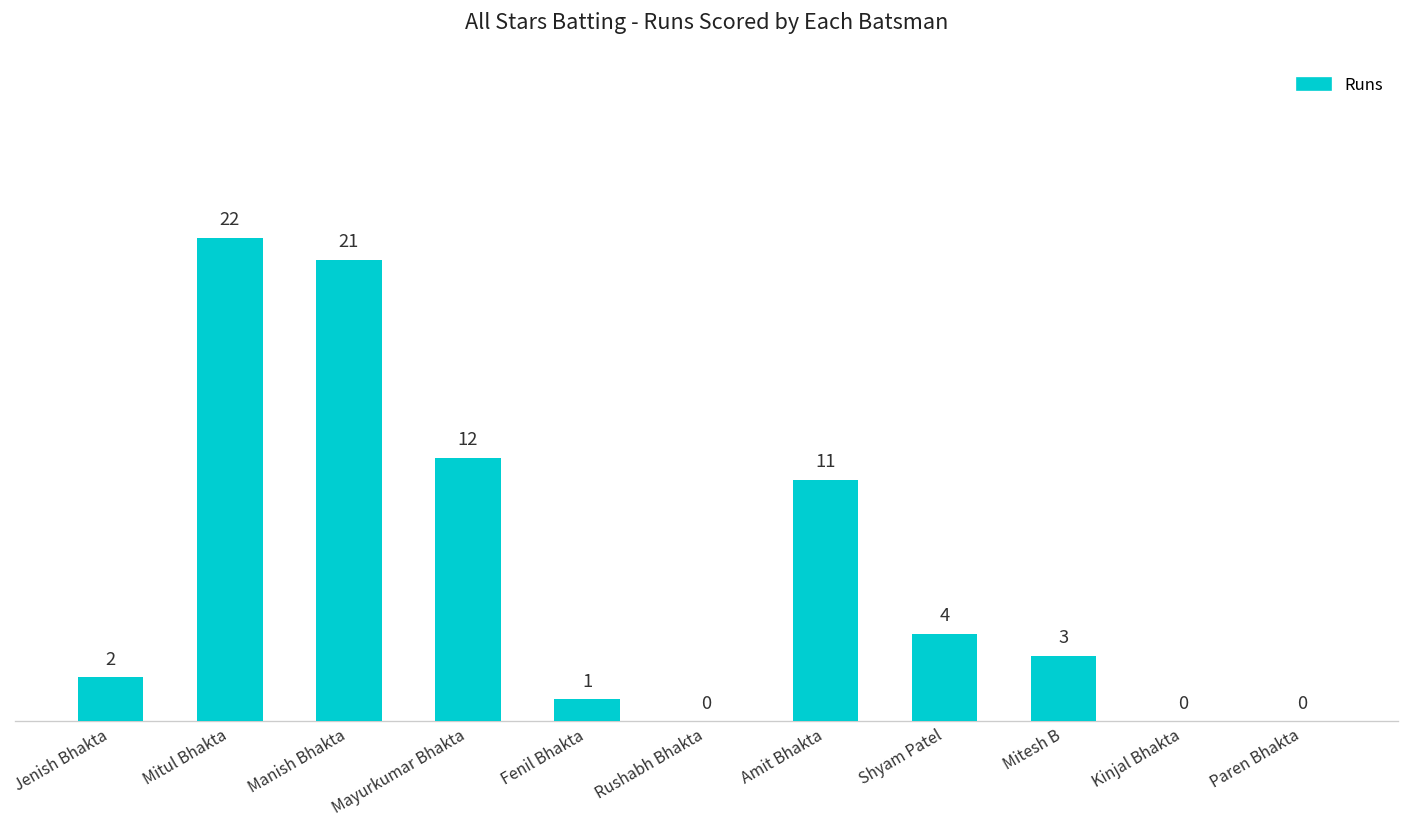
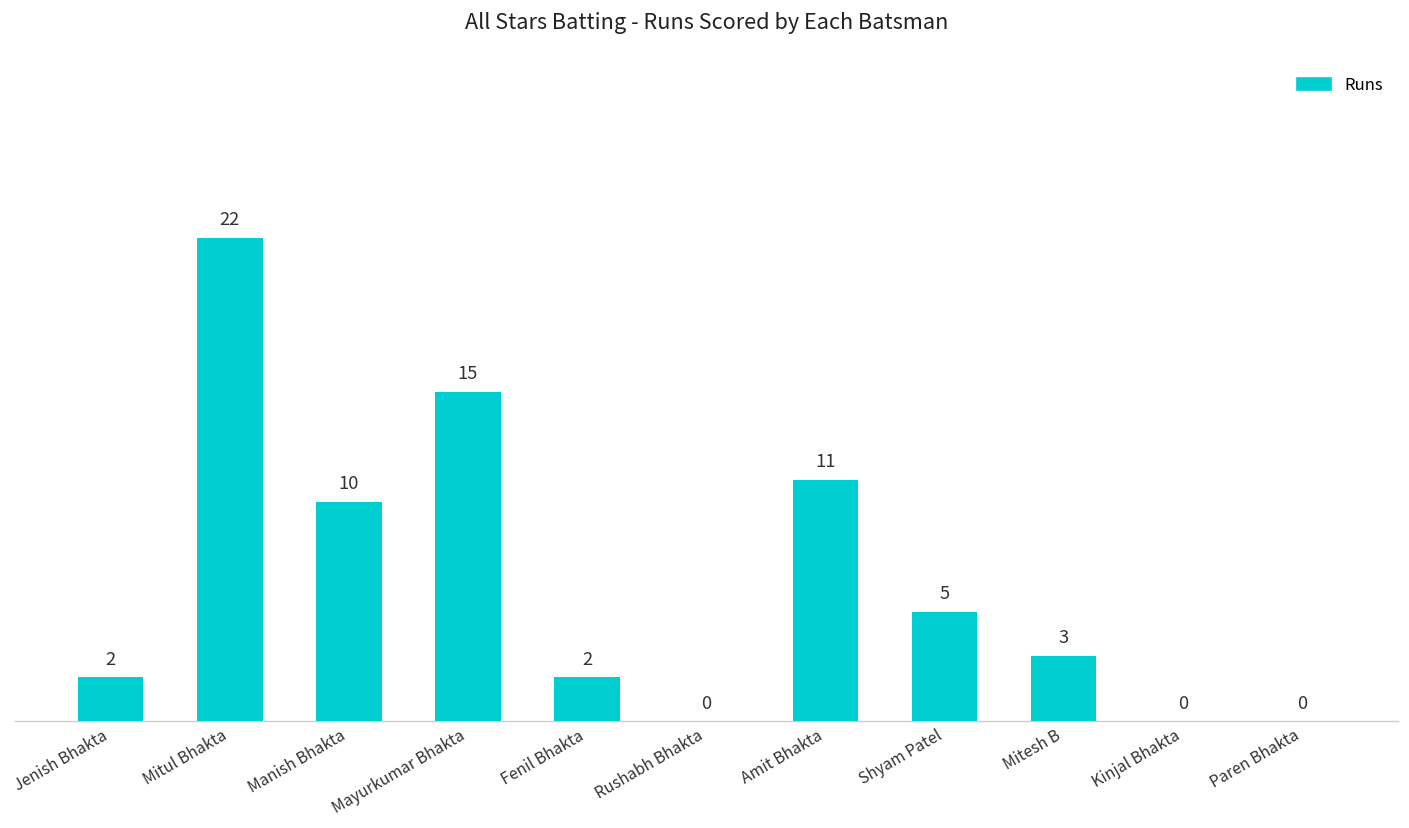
Manish Bhakta: 21 -> 10
Mayurkumar Bhakta: 12 -> 15
Fenil Bhakta: 1 -> 2
Shyam Patel: 4 -> 5
